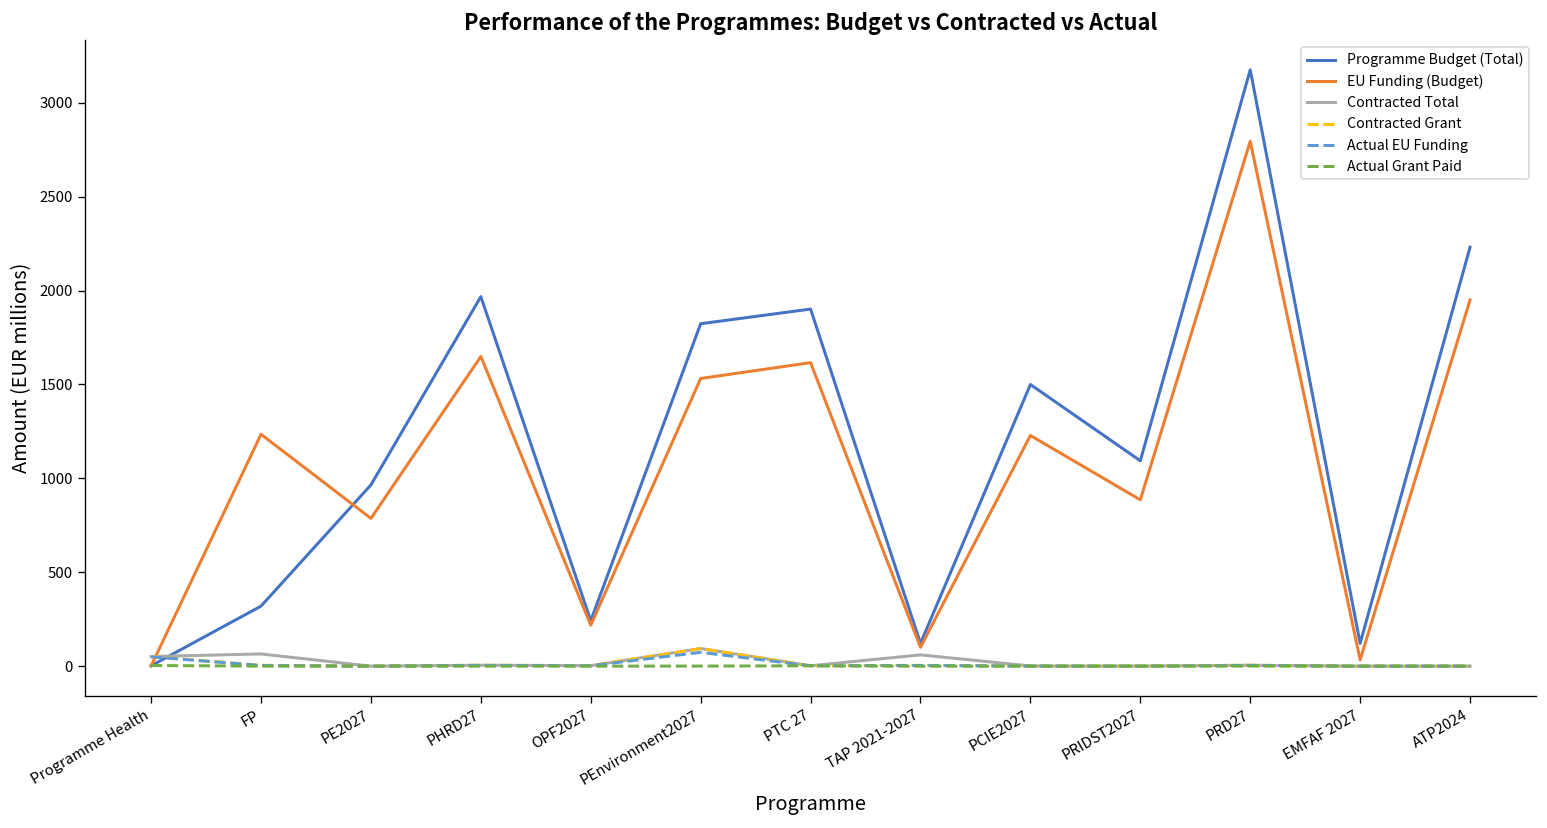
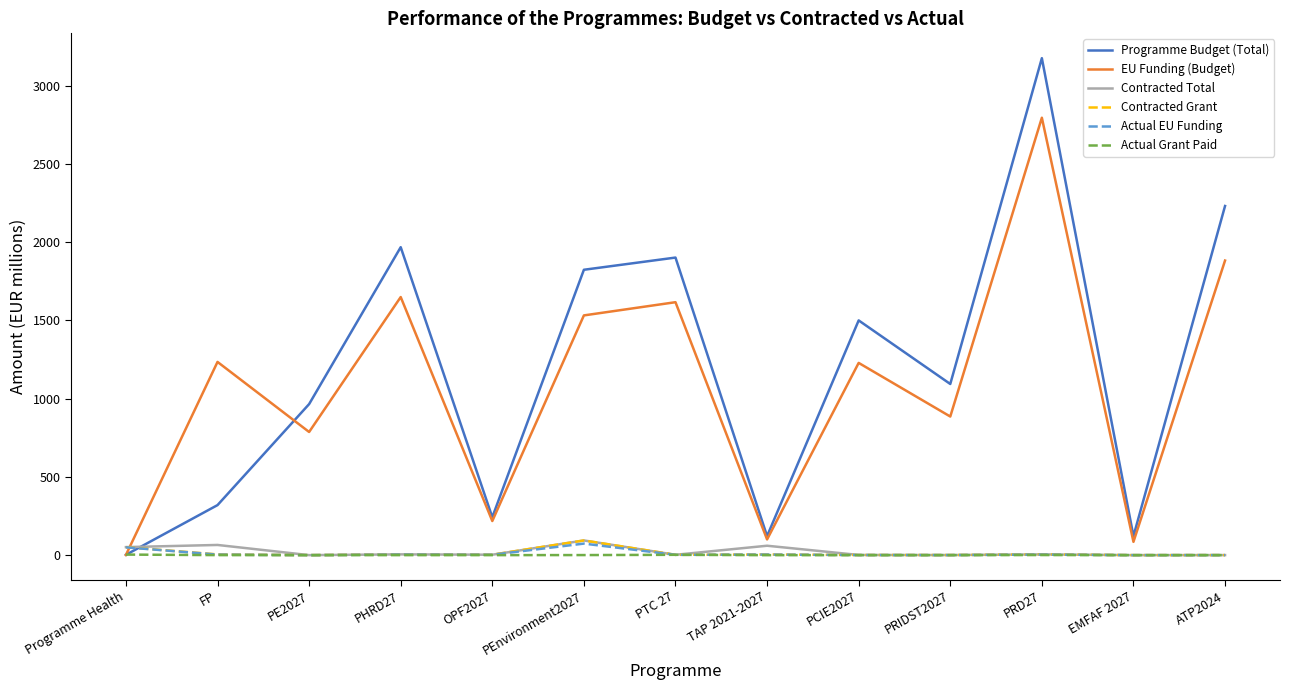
EU Funding (Budget), EMFAF 2027: 30 -> 80
EU Funding (Budget), ATP2024: 1950 -> 1880
